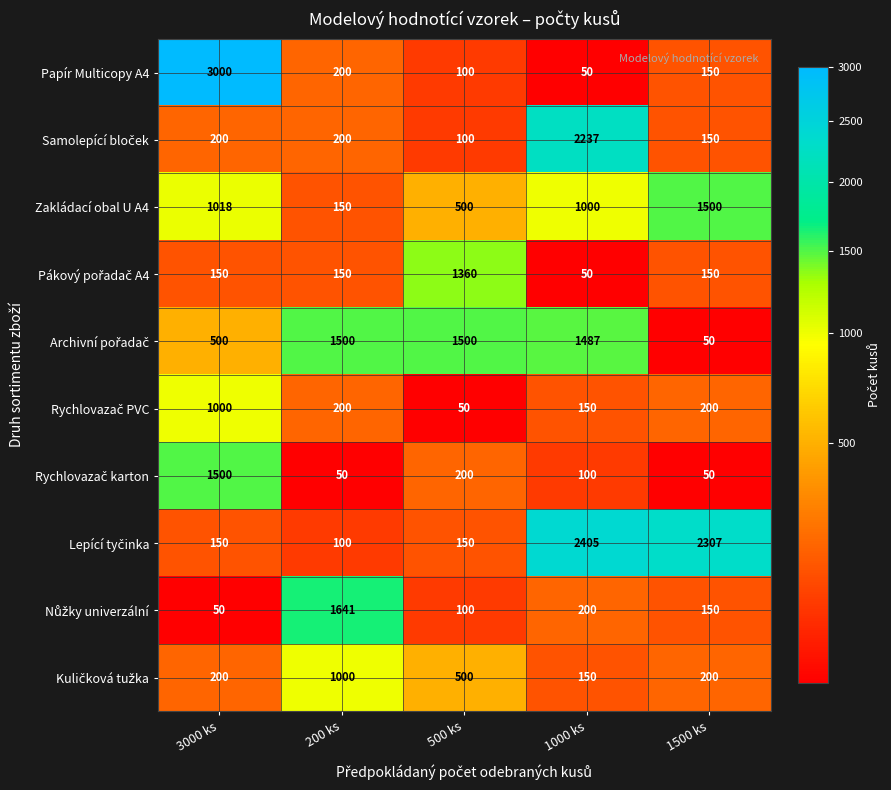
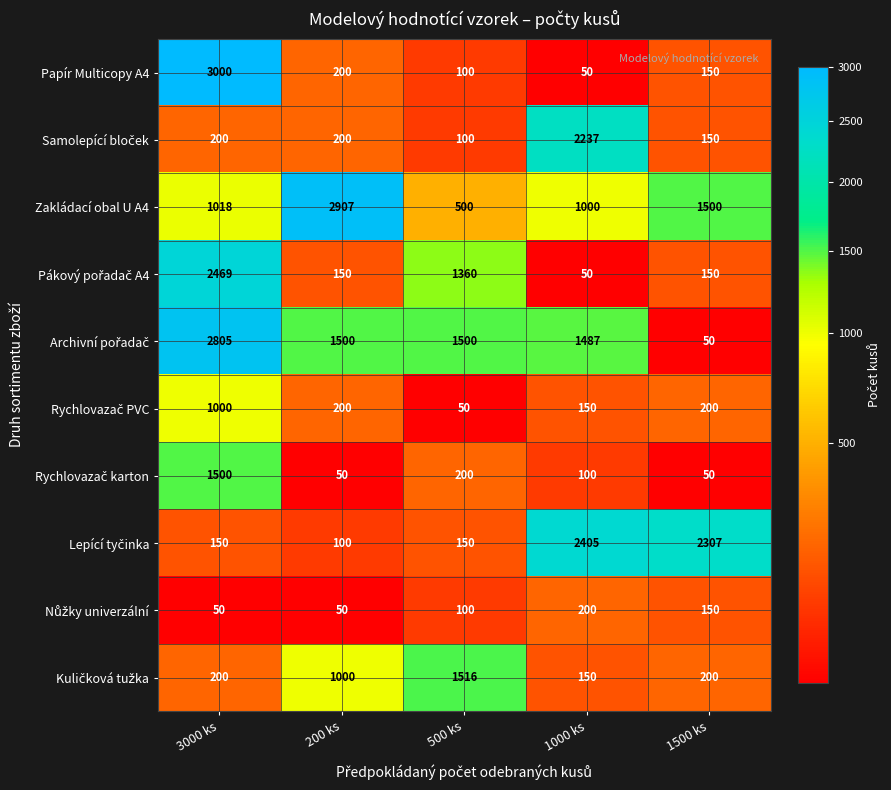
Zakládací obal U A4, 200 ks: 150 -> 2907
Pákový pořadač A4, 3000 ks: 150 -> 2469
Archivní pořadač, 3000 ks: 500 -> 2805
Nůžky univerzální, 200 ks: 1641 -> 50
Kuličková tužka, 500 ks: 500 -> 1516
